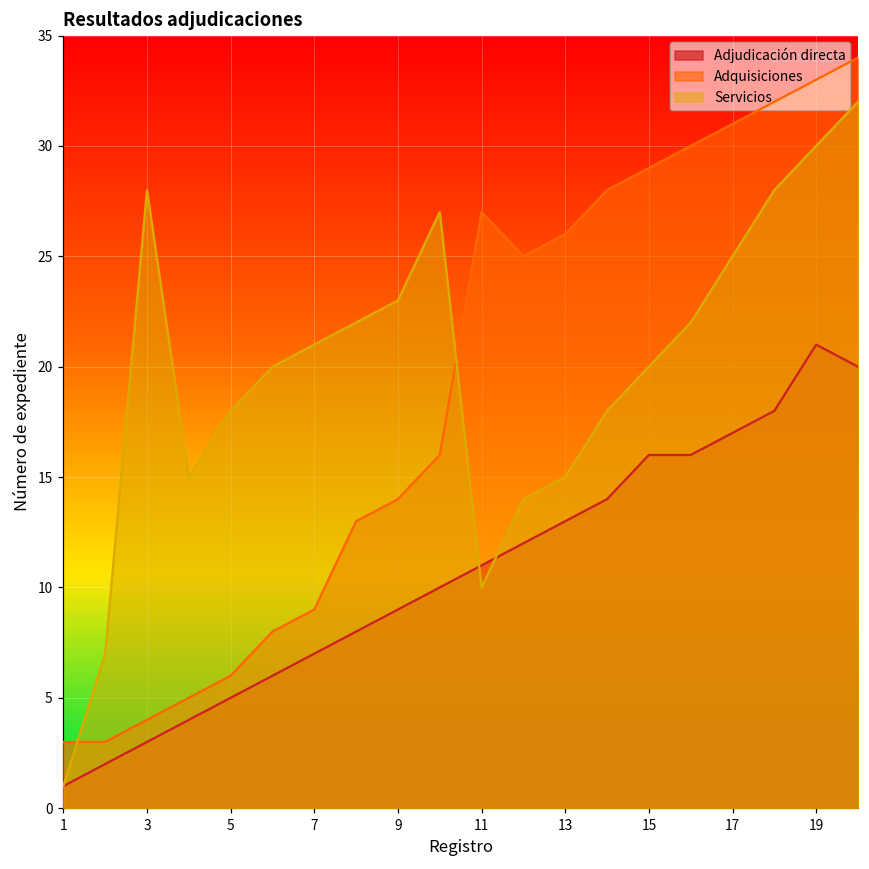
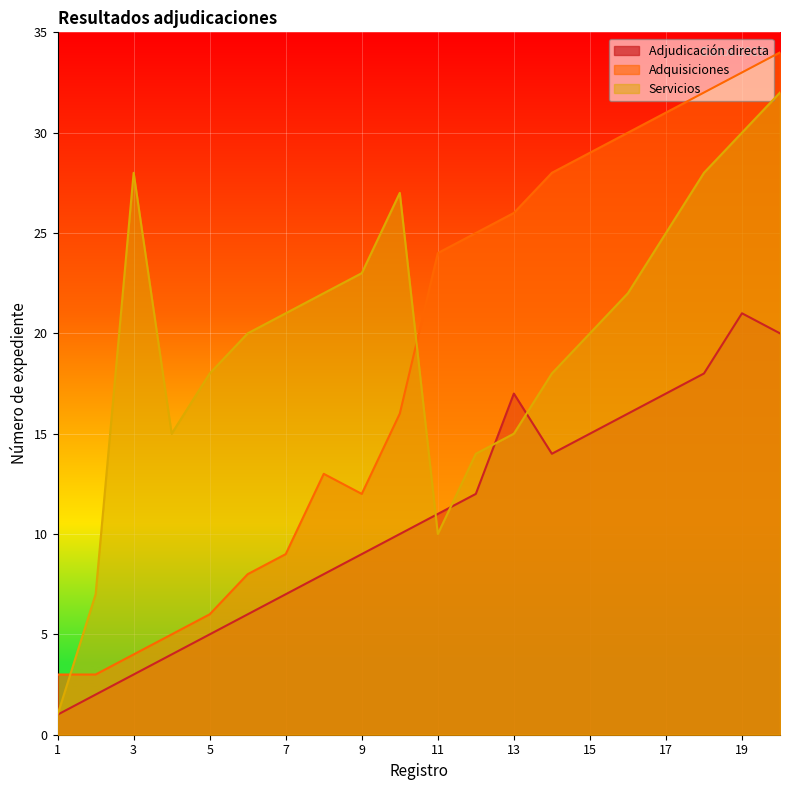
Adquisiciones, 9: 14 -> 12
Adquisiciones, 11: 27 -> 24
Adjudicación directa, 13: 13 -> 17
Adjudicación directa, 15: 16 -> 15
